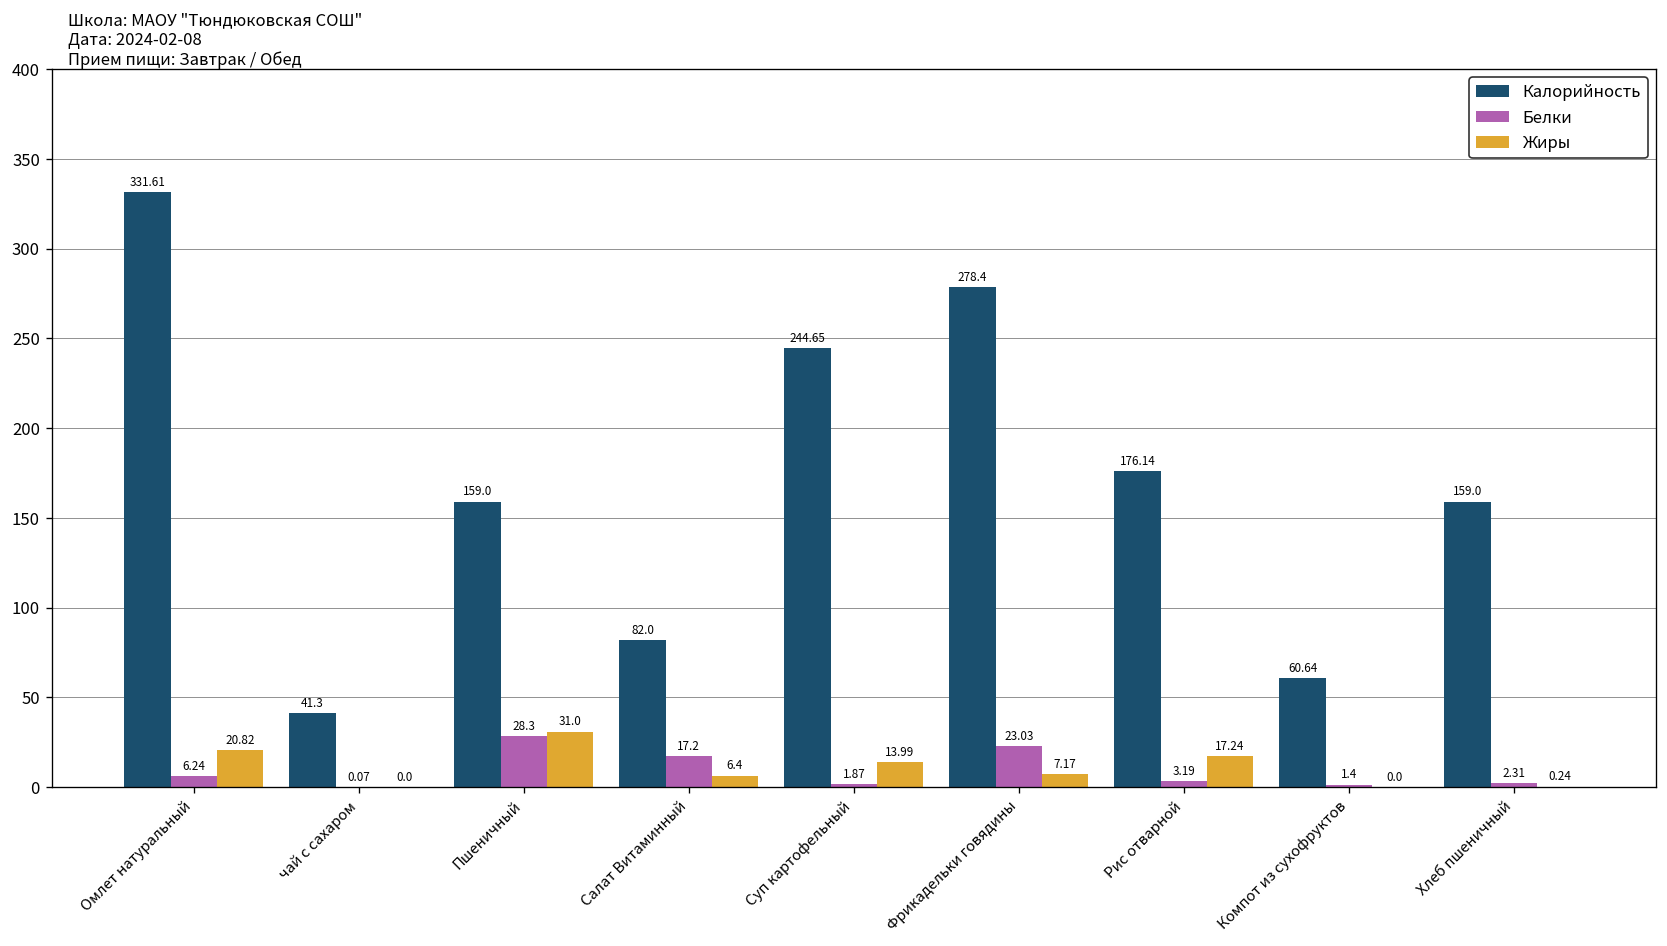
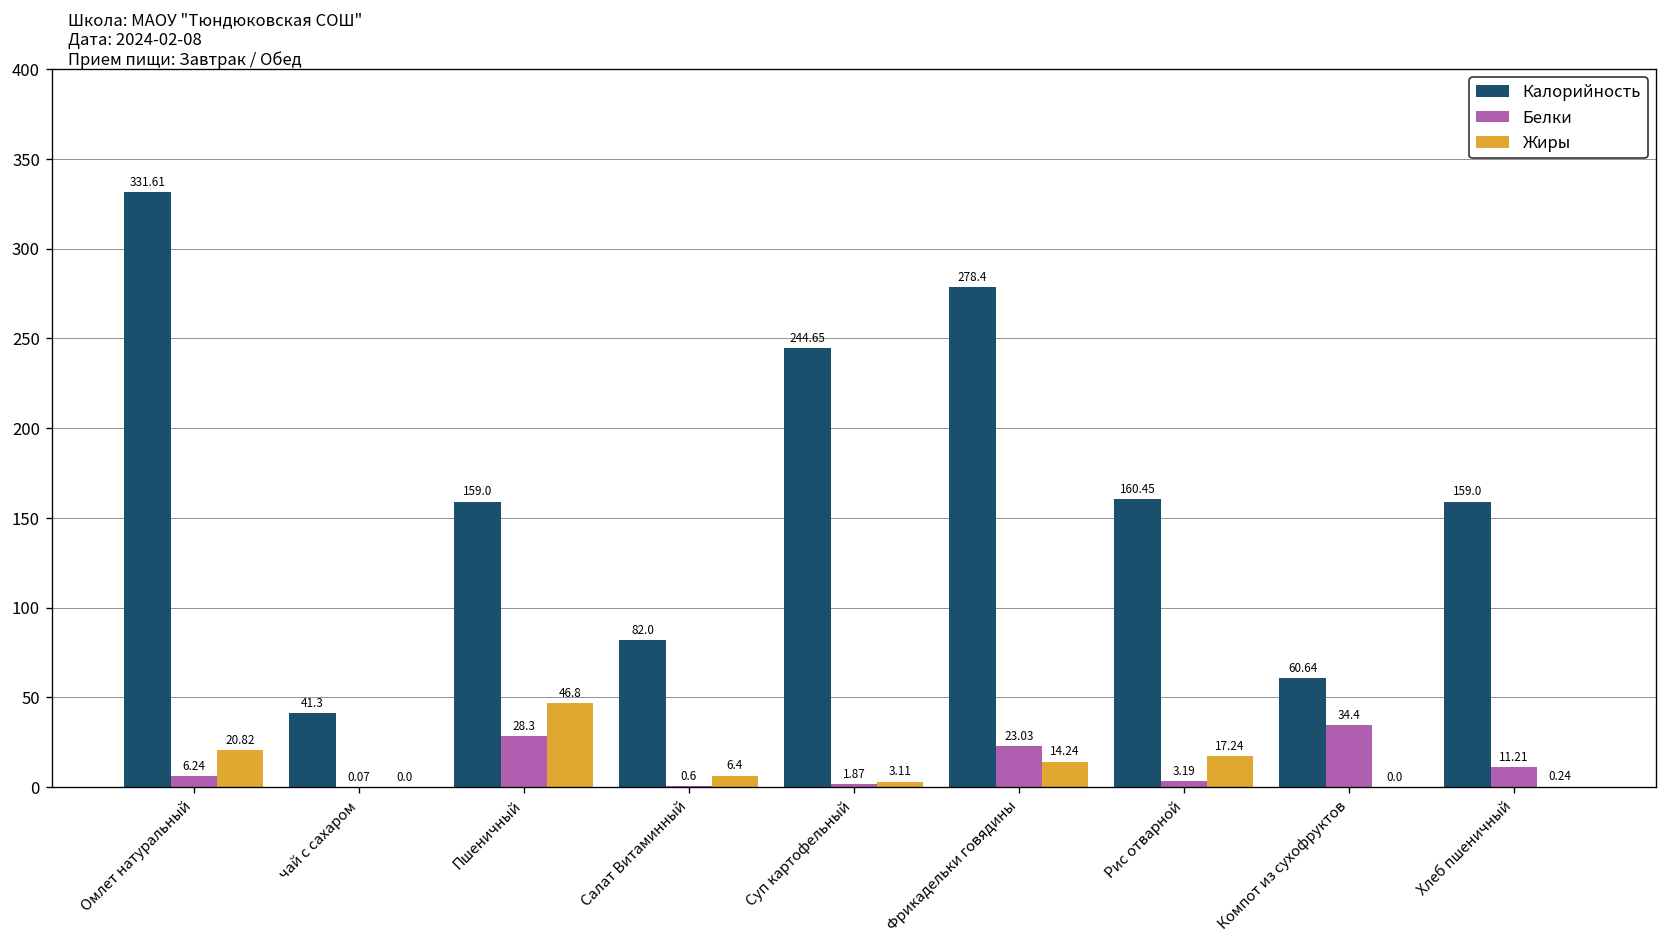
Жиры, Пшеничный: 31.0 -> 46.8
Белки, Салат Витаминный: 17.2 -> 0.6
Жиры, Суп картофельный: 13.99 -> 3.11
Жиры, Фрикадельки говядины: 7.17 -> 14.24
Калорийность, Рис отварной: 176.14 -> 160.45
Белки, Компот из сухофруктов: 1.4 -> 34.4
Белки, Хлеб пшеничный: 2.31 -> 11.21
